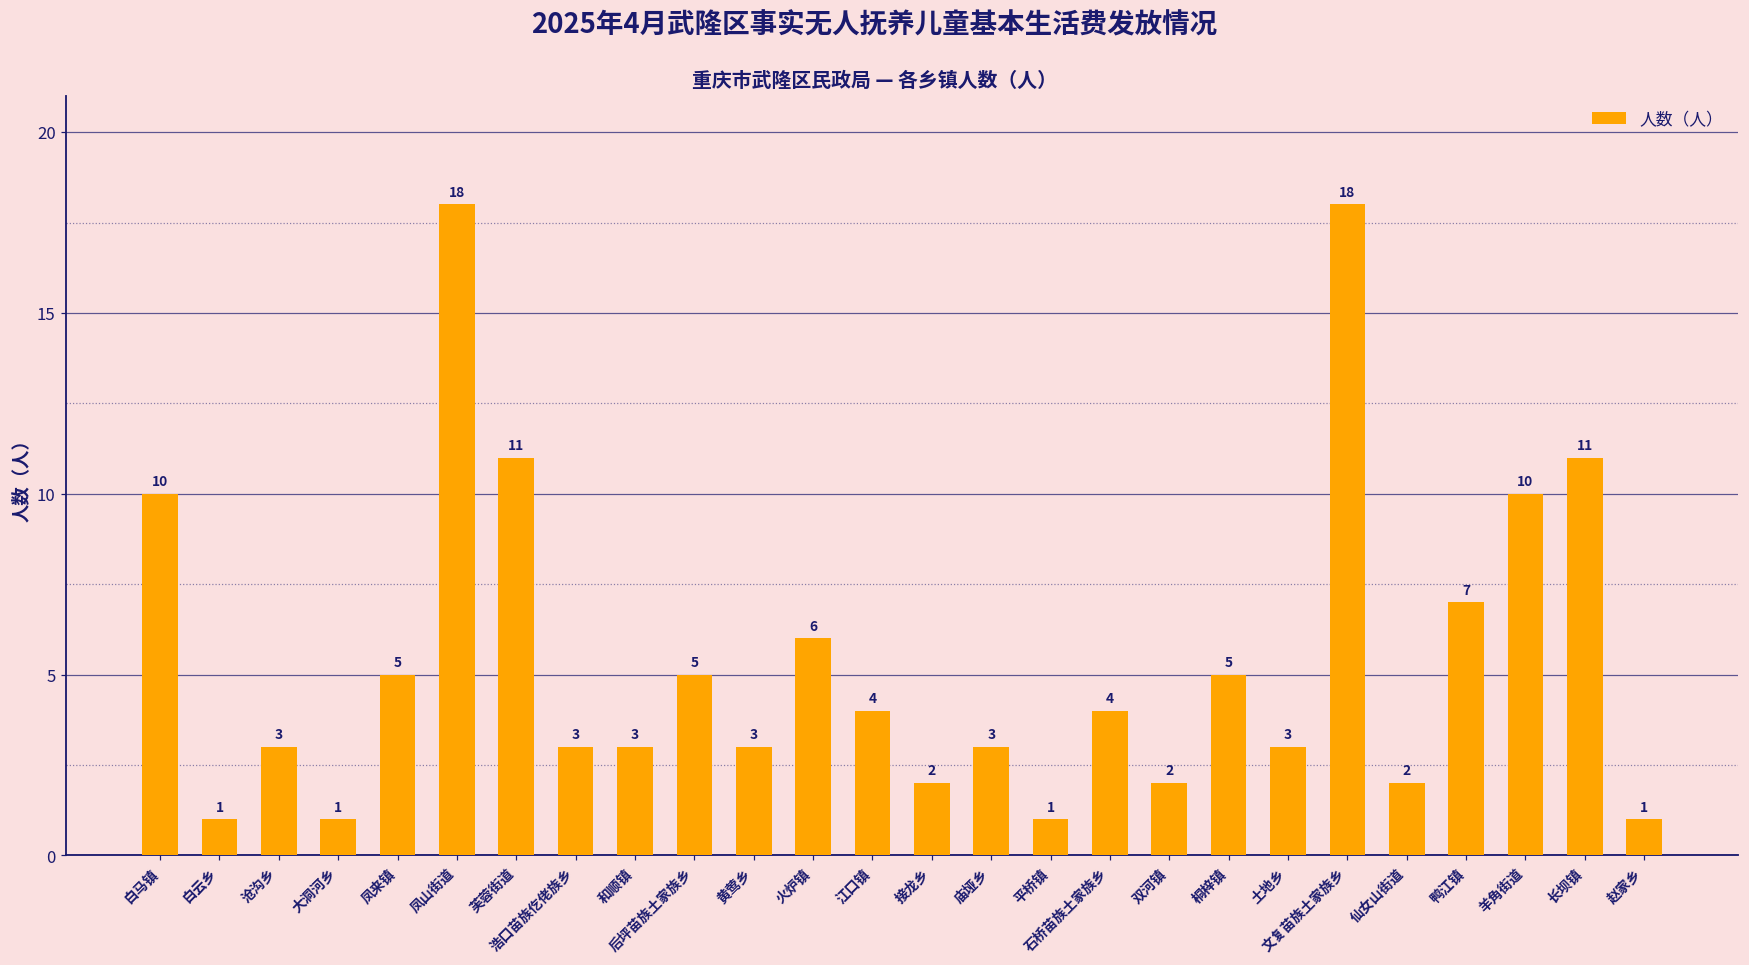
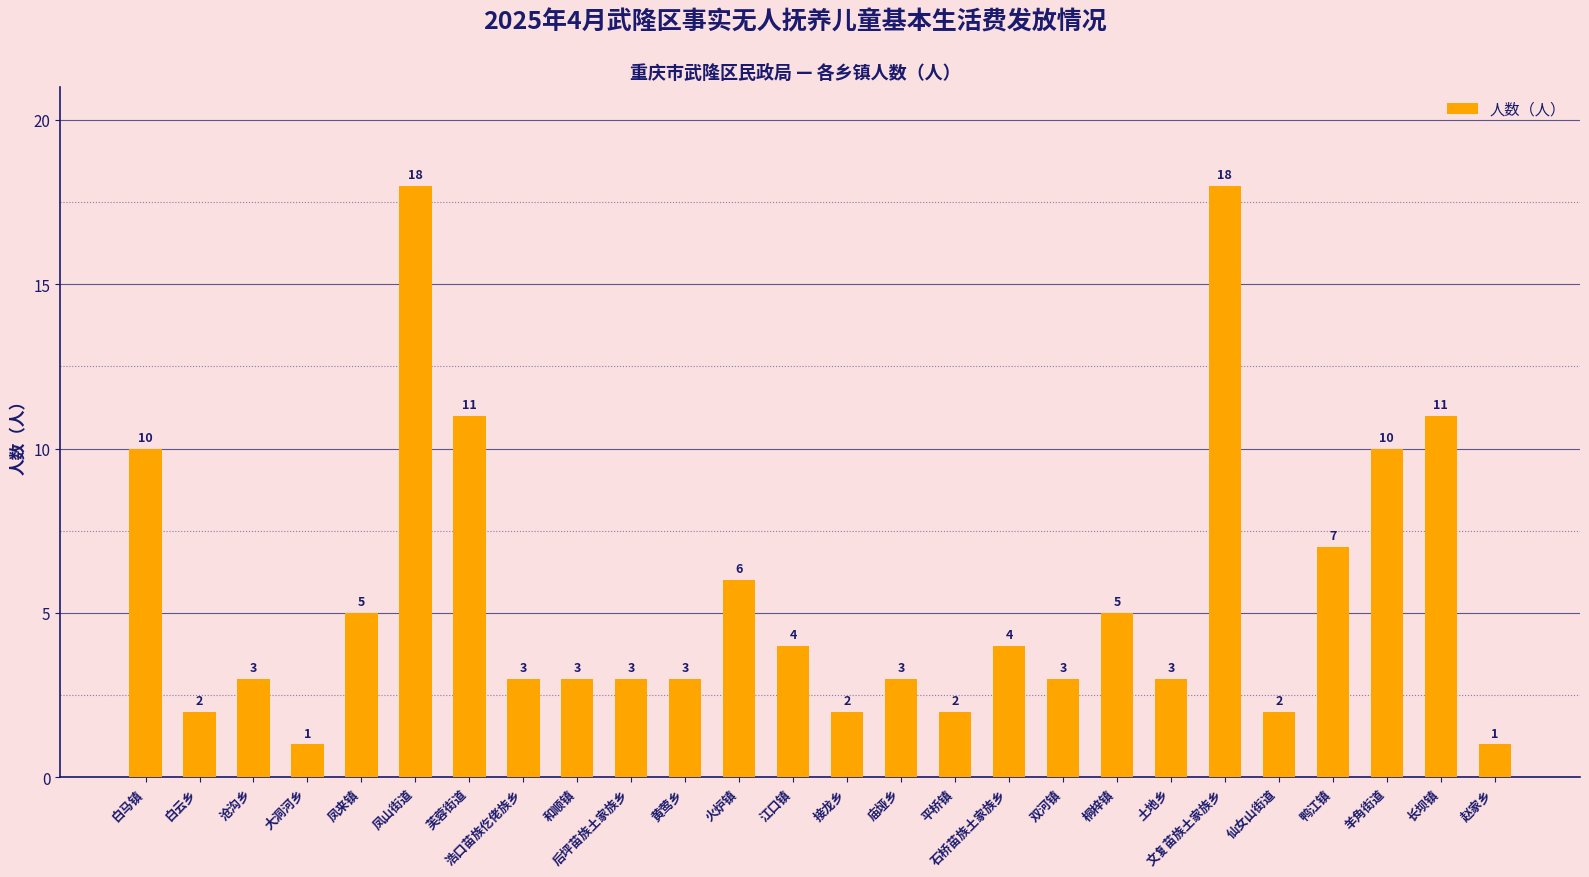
白云乡: 1 -> 2
后坪苗族土家族乡: 5 -> 3
平桥镇: 1 -> 2
双河镇: 2 -> 3
